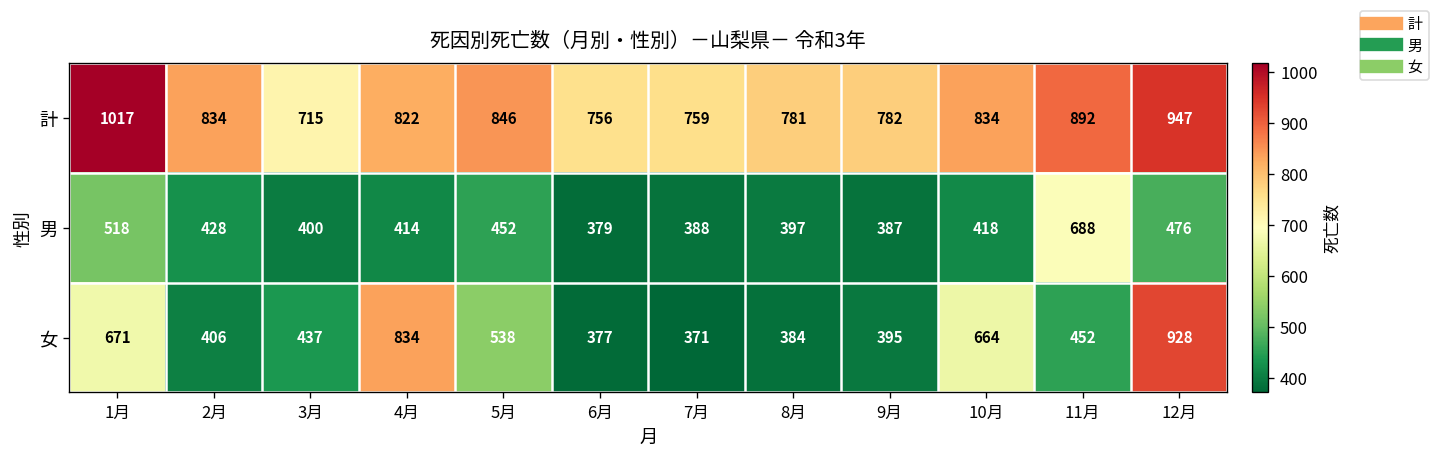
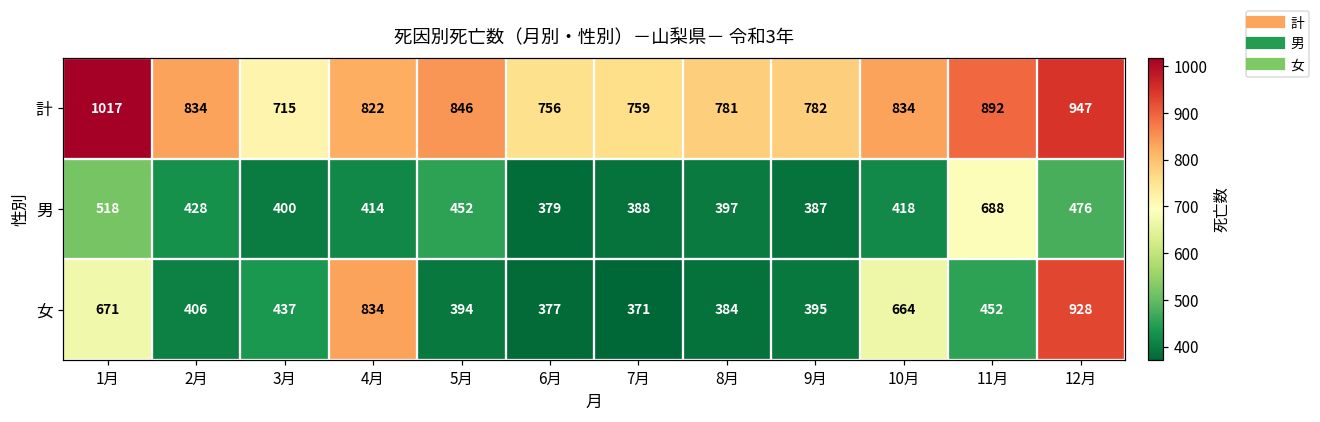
女, 5月: 538 -> 394
